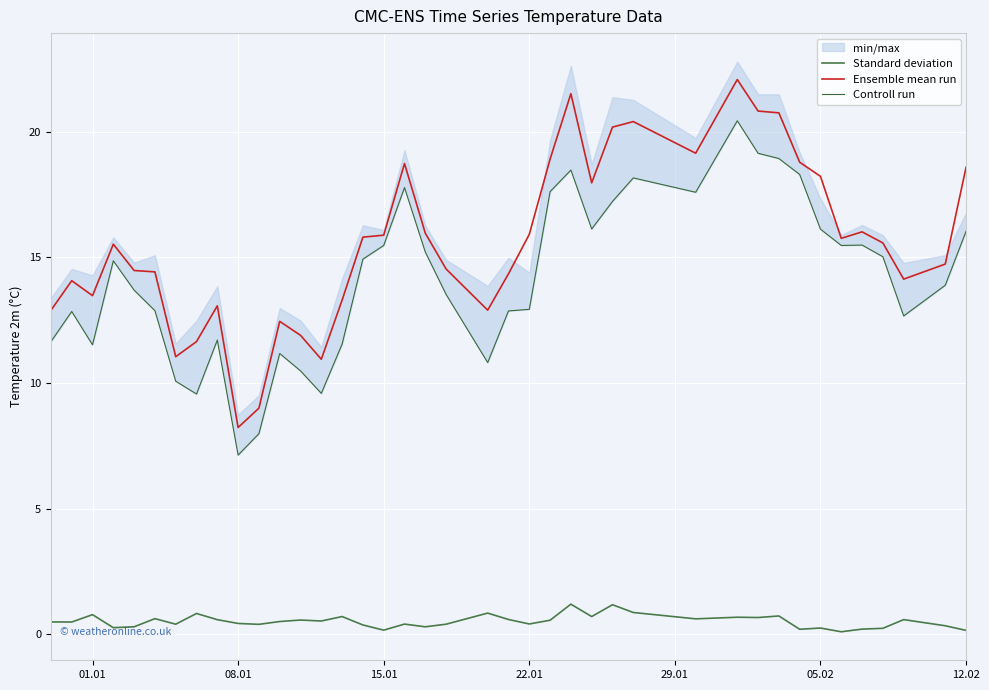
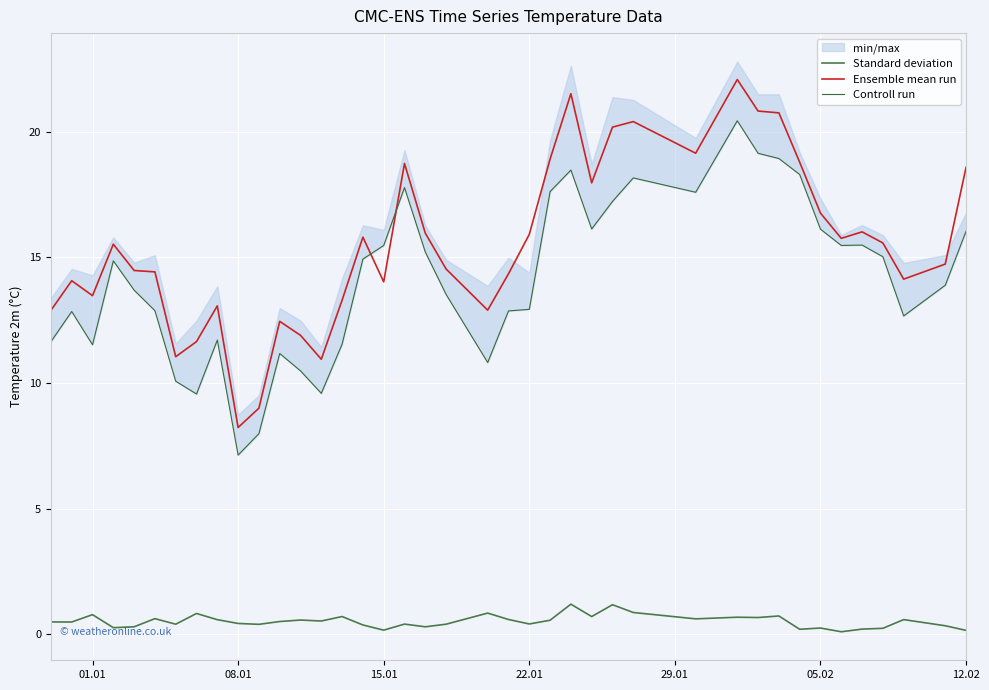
Ensemble mean run, 15.01: 15.9 -> 14.0
Ensemble mean run, 05.02: 18.2 -> 16.8
